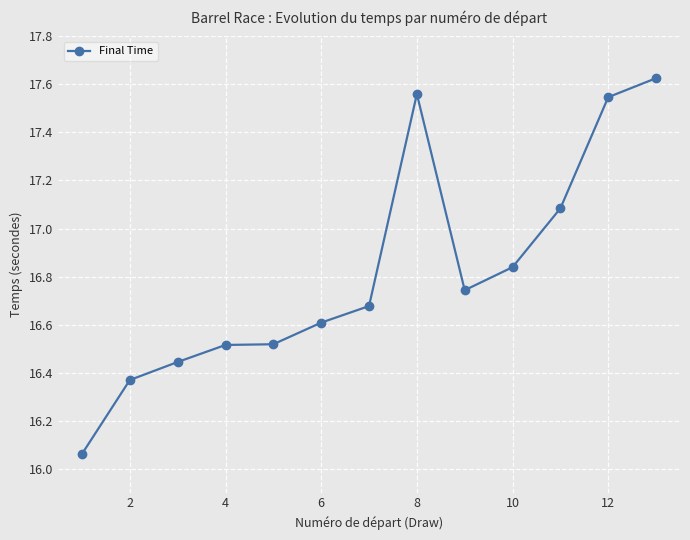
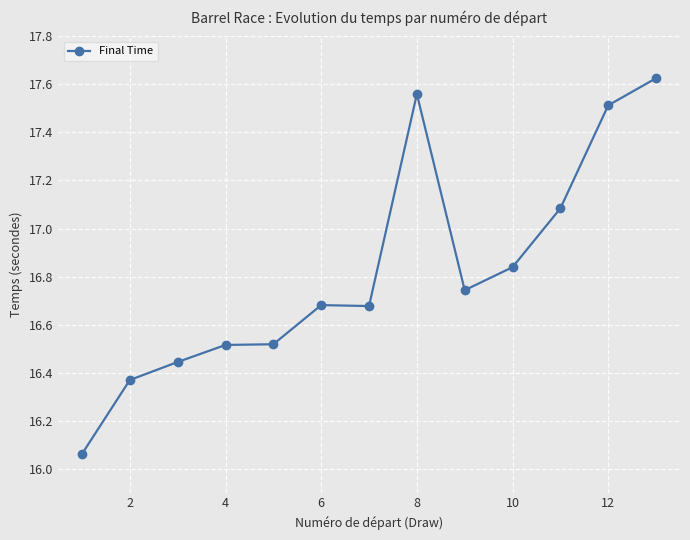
6: 16.61 -> 16.68
12: 17.55 -> 17.51
